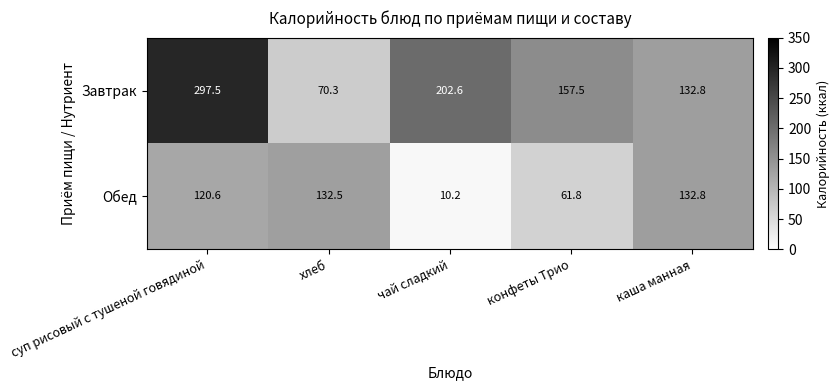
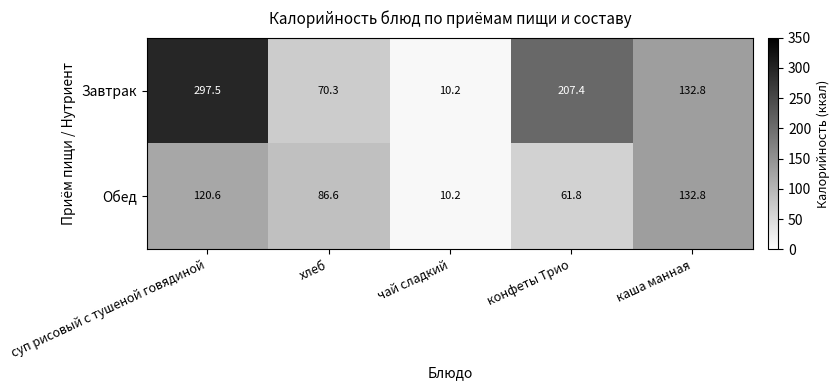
Завтрак, чай сладкий: 202.6 -> 10.2
Завтрак, конфеты Трио: 157.5 -> 207.4
Обед, хлеб: 132.5 -> 86.6
